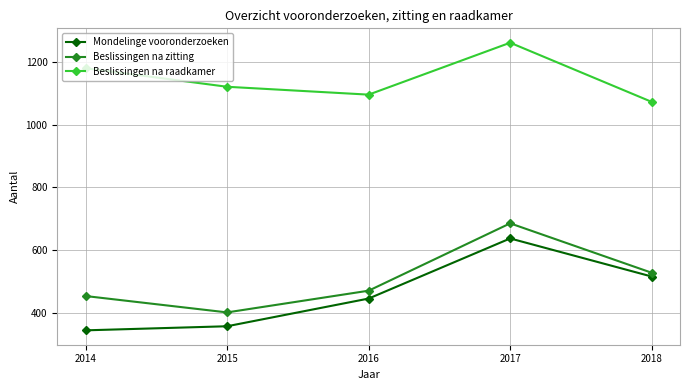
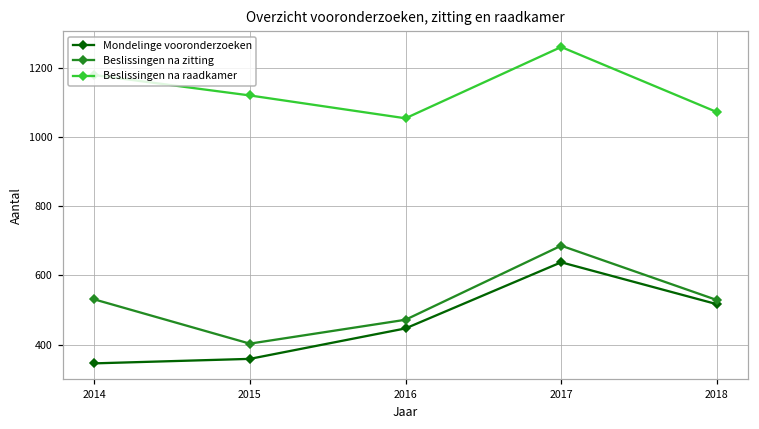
Beslissingen na zitting, 2014: 460 -> 530
Beslissingen na raadkamer, 2016: 1100 -> 1050
